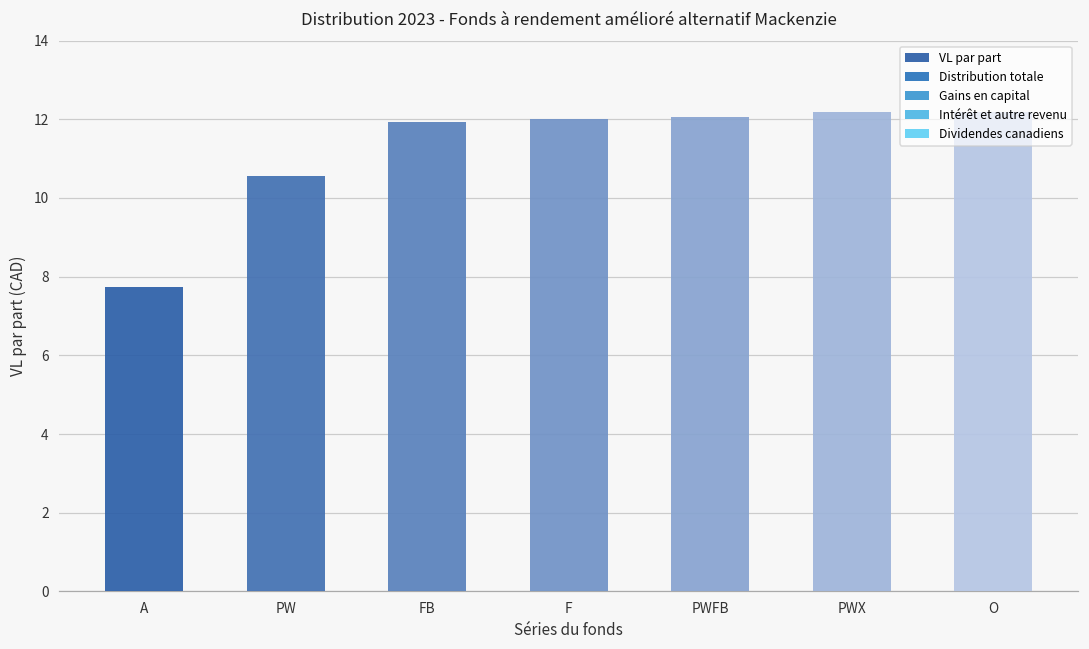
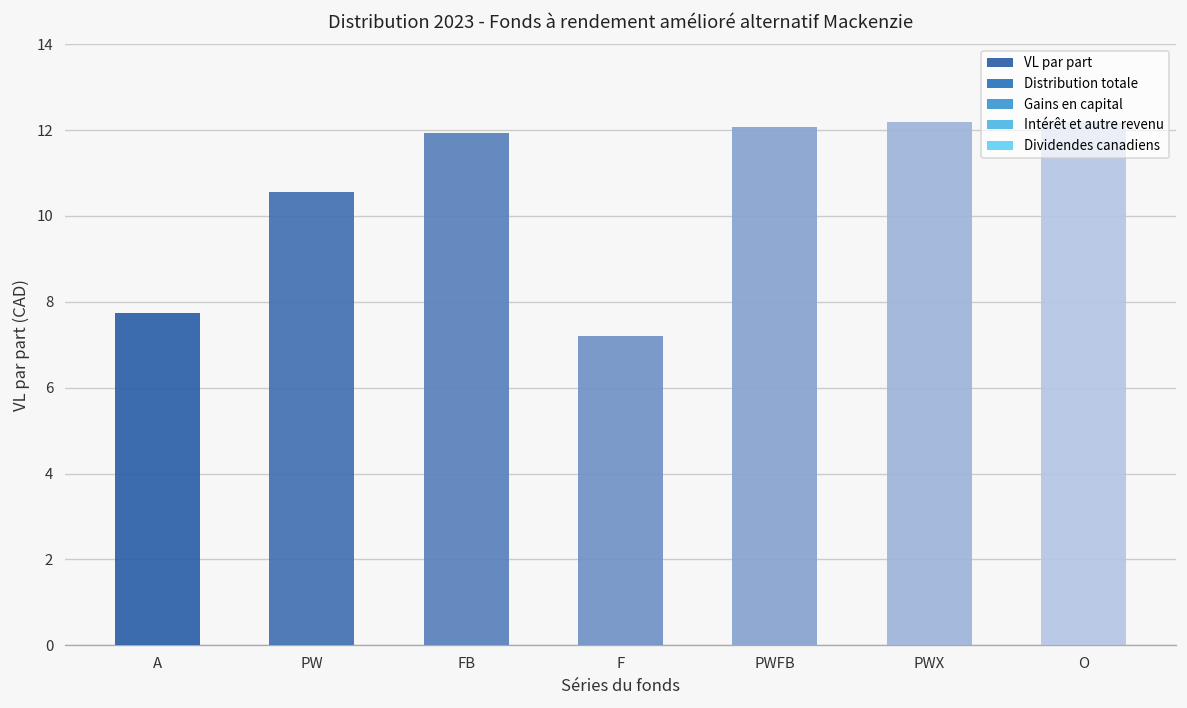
VL par part, F: 12.0 -> 7.2
